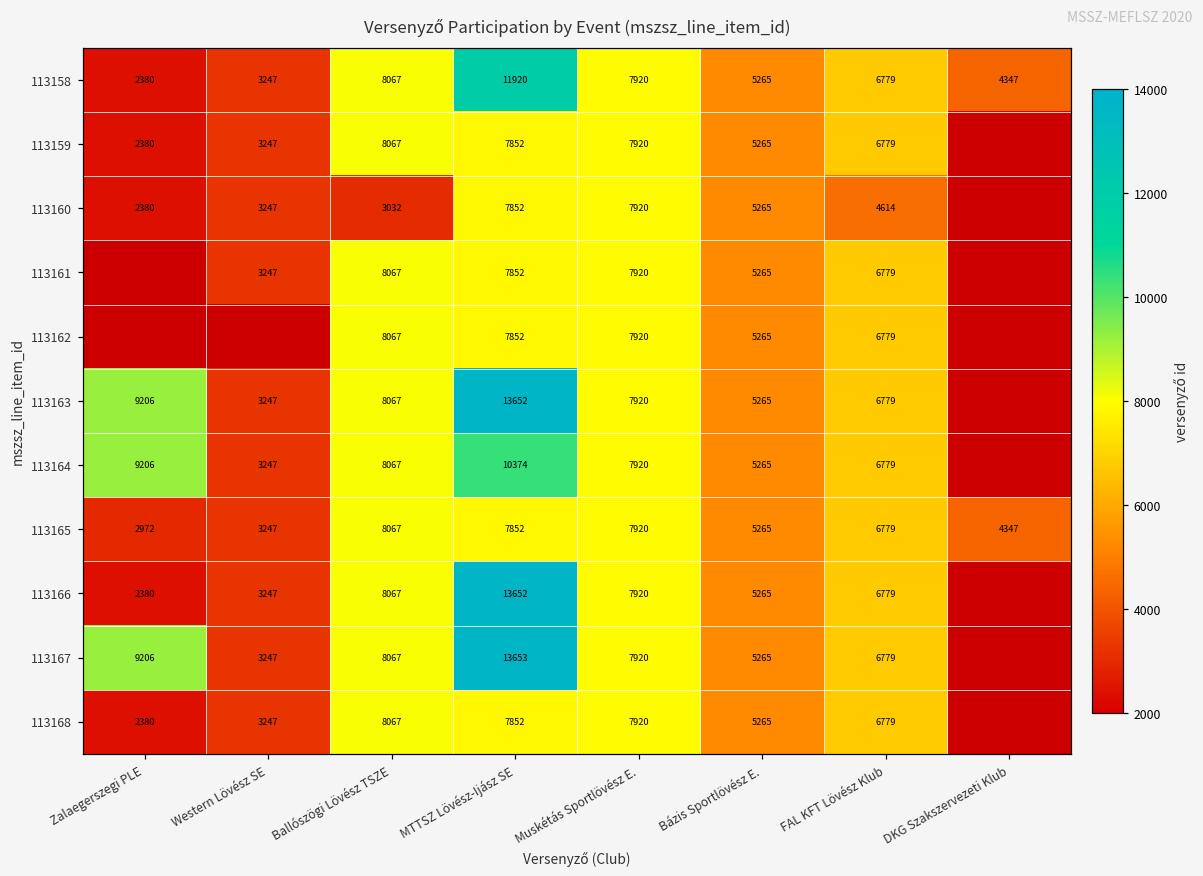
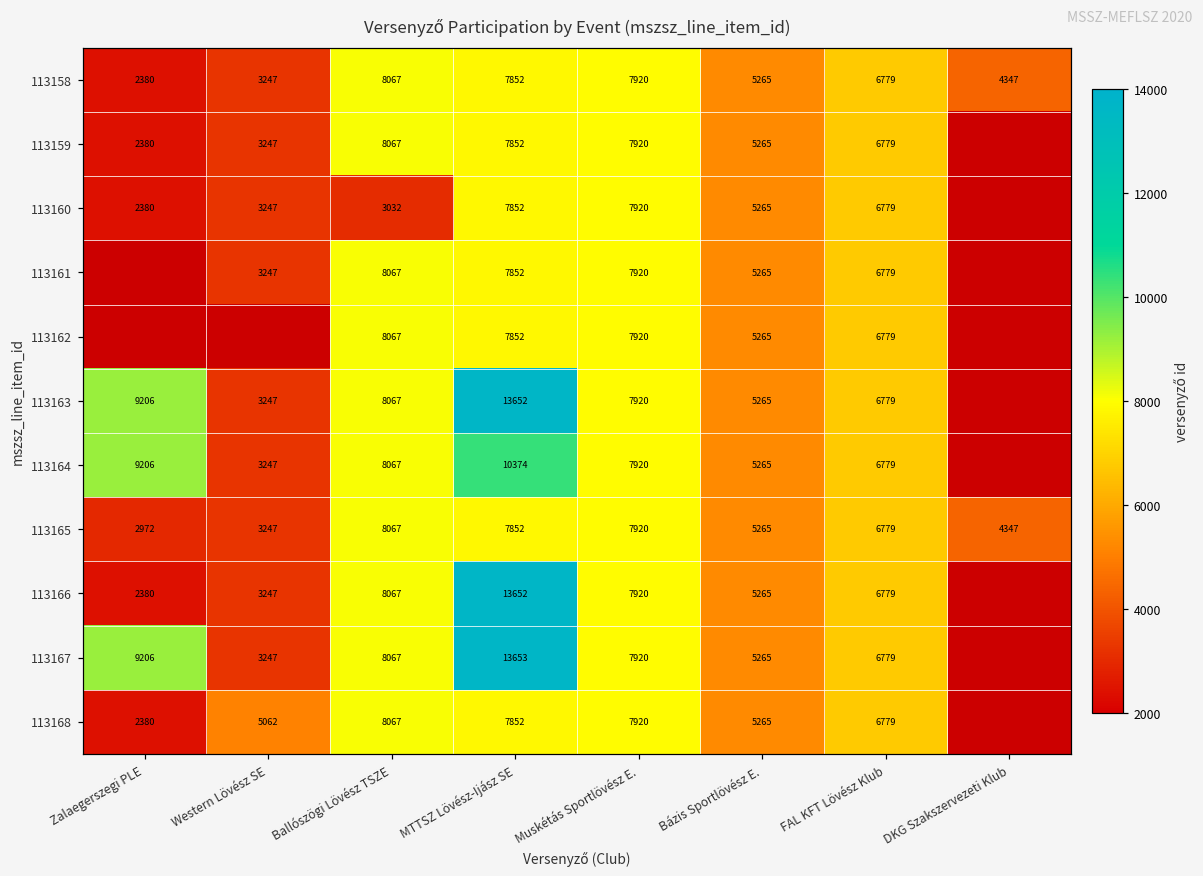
113158, MTTSZ Lövész-Ijász SE: 11920 -> 7852
113160, FAL KFT Lövész Klub: 4614 -> 6779
113168, Western Lövész SE: 3247 -> 5062
